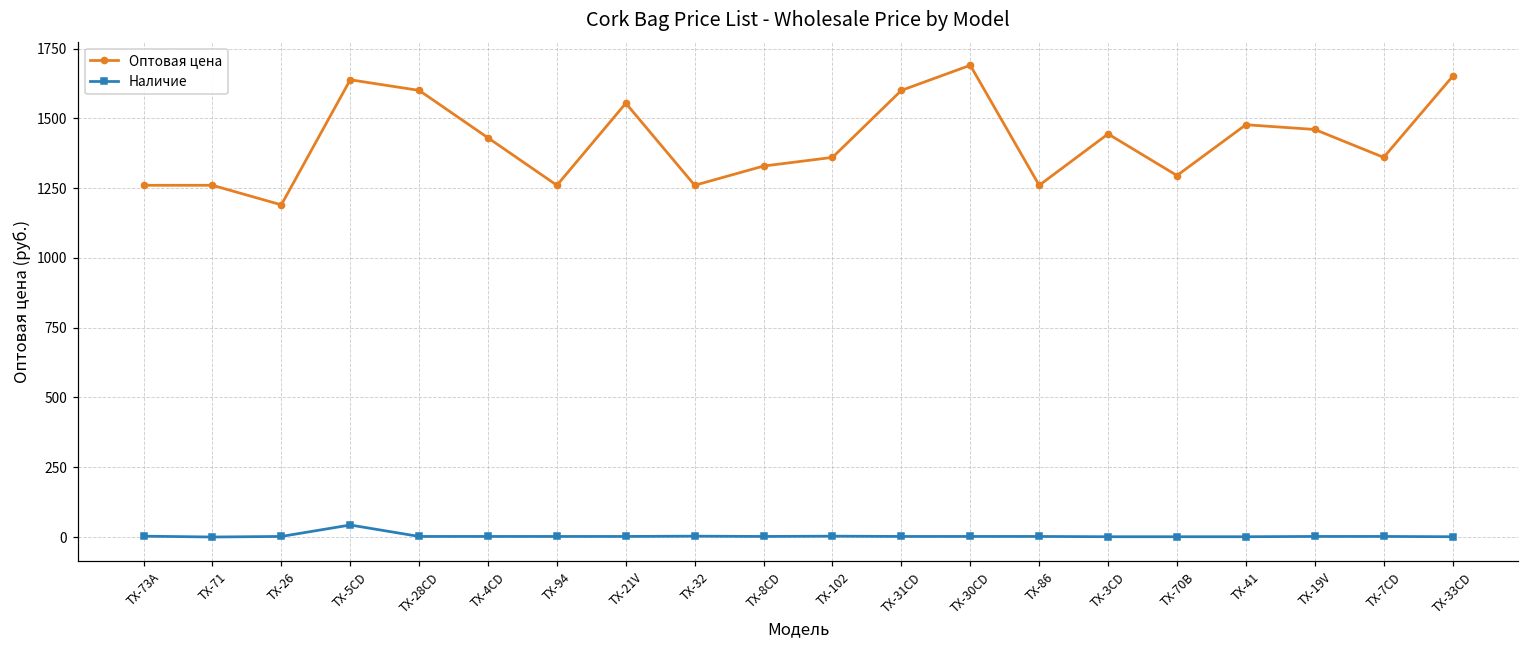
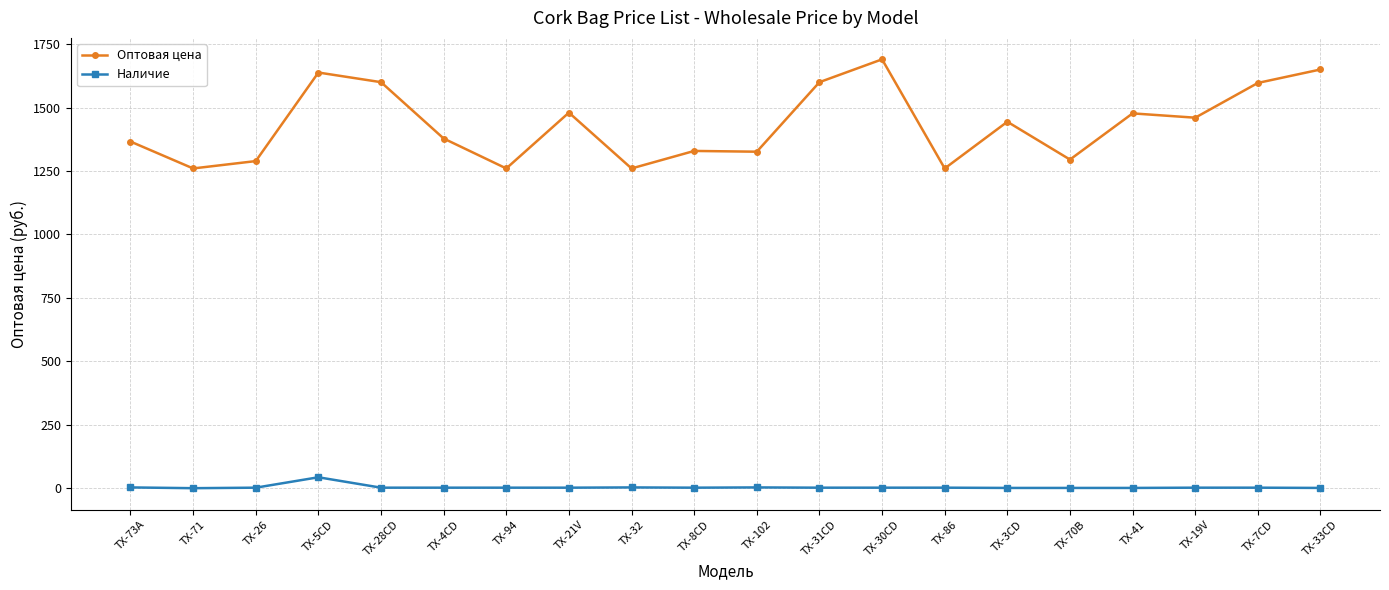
Оптовая цена, TX-73A: 1260 -> 1370
Оптовая цена, TX-26: 1190 -> 1290
Оптовая цена, TX-4CD: 1430 -> 1380
Оптовая цена, TX-21V: 1550 -> 1480
Оптовая цена, TX-102: 1360 -> 1330
Оптовая цена, TX-7CD: 1360 -> 1600
